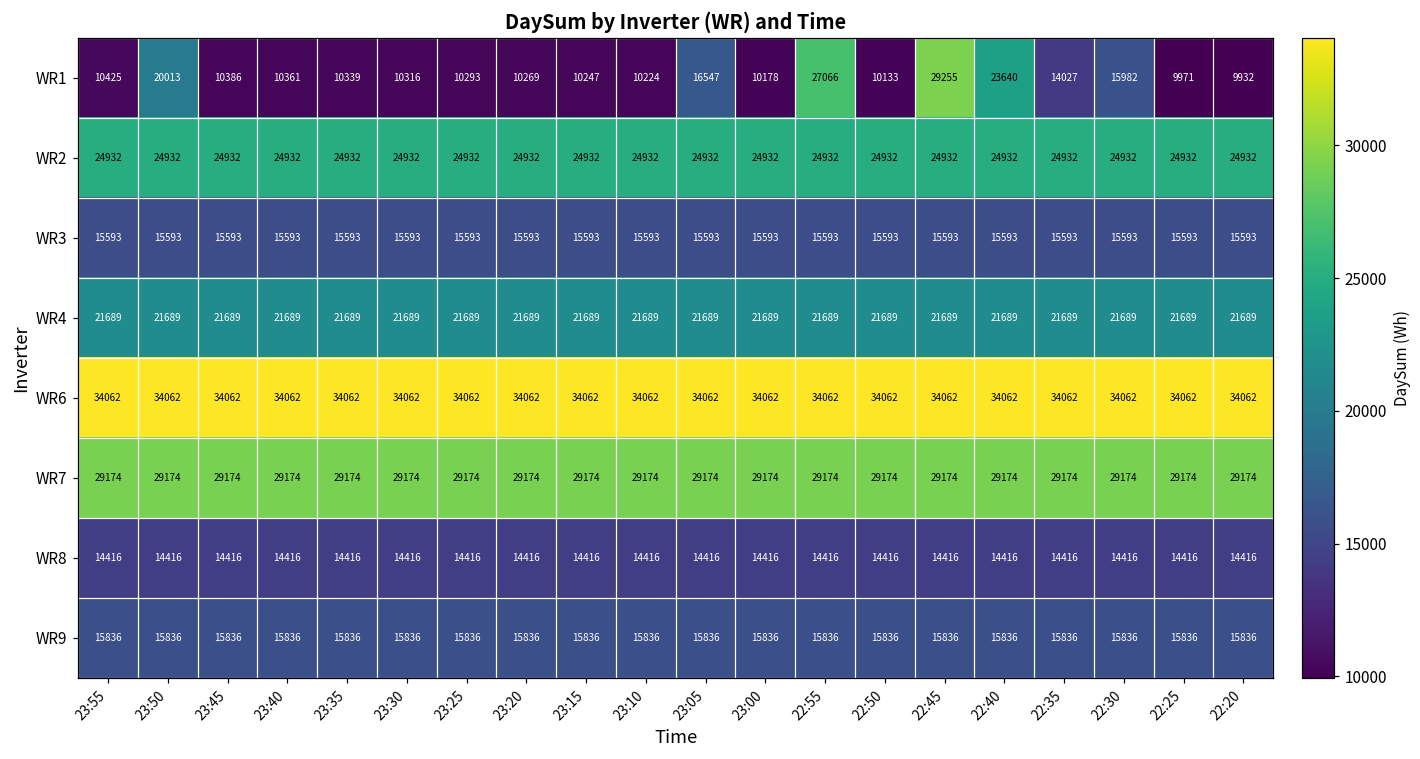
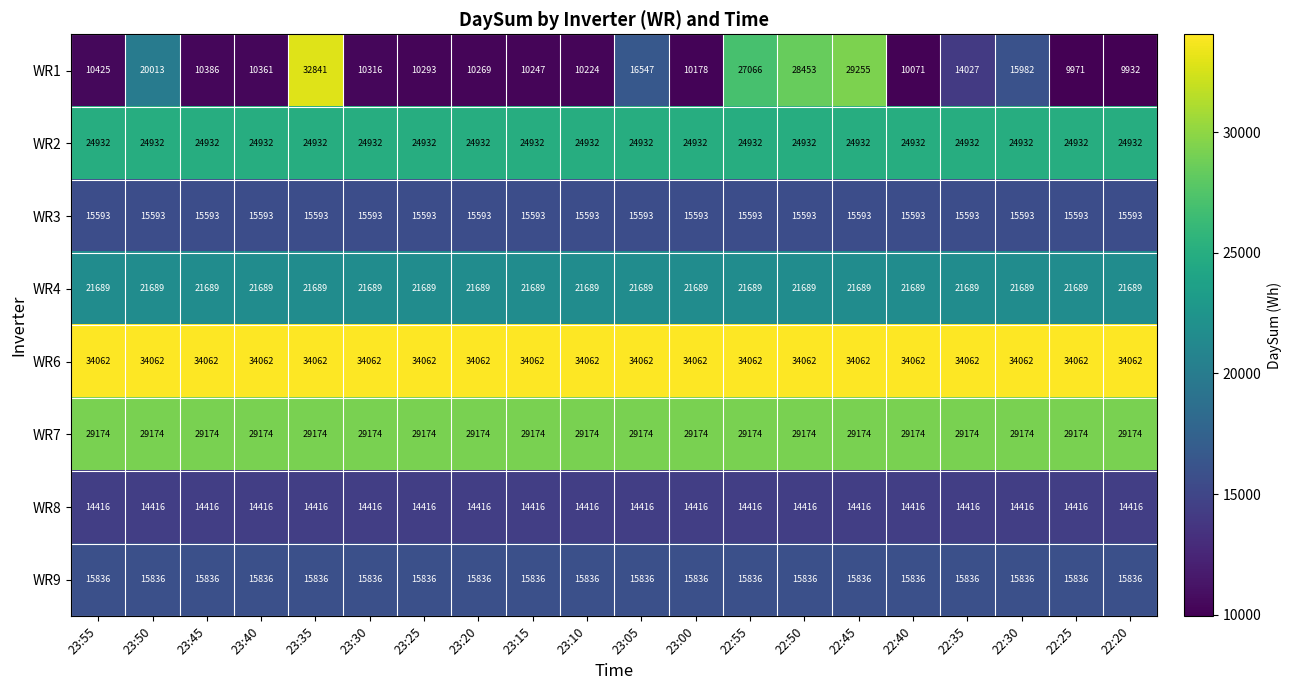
WR1, 23:35: 10339 -> 32841
WR1, 22:50: 10133 -> 28453
WR1, 22:40: 23640 -> 10071
